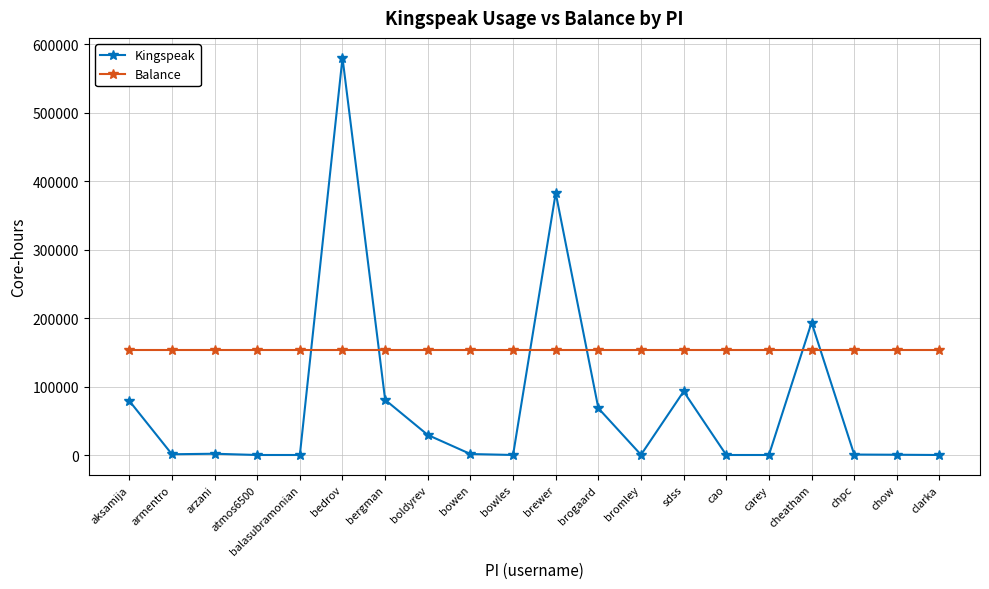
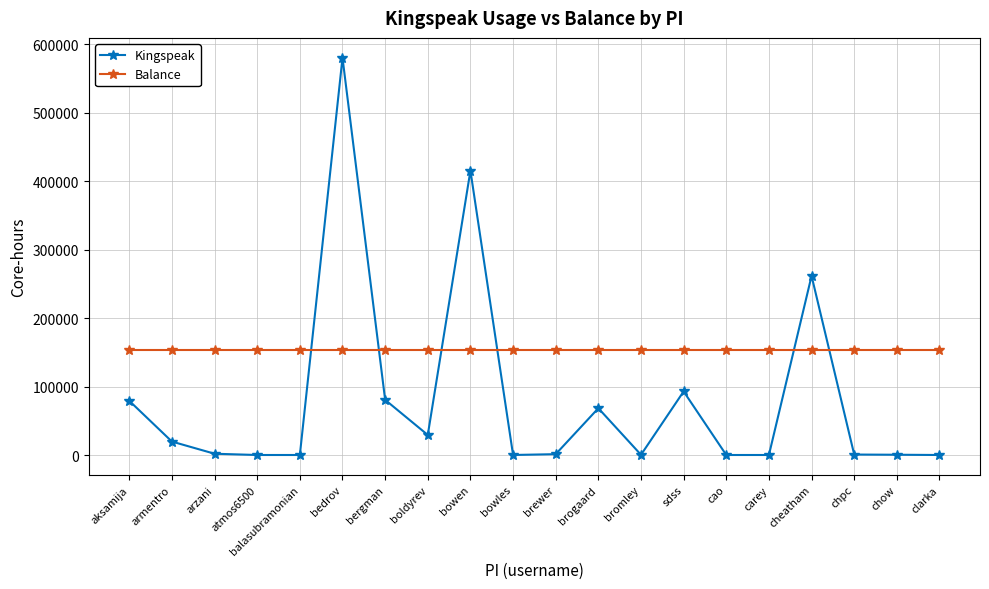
Kingspeak, armentro: 0 -> 20000
Kingspeak, bowen: 0 -> 420000
Kingspeak, brewer: 380000 -> 0
Kingspeak, cheatham: 190000 -> 260000
